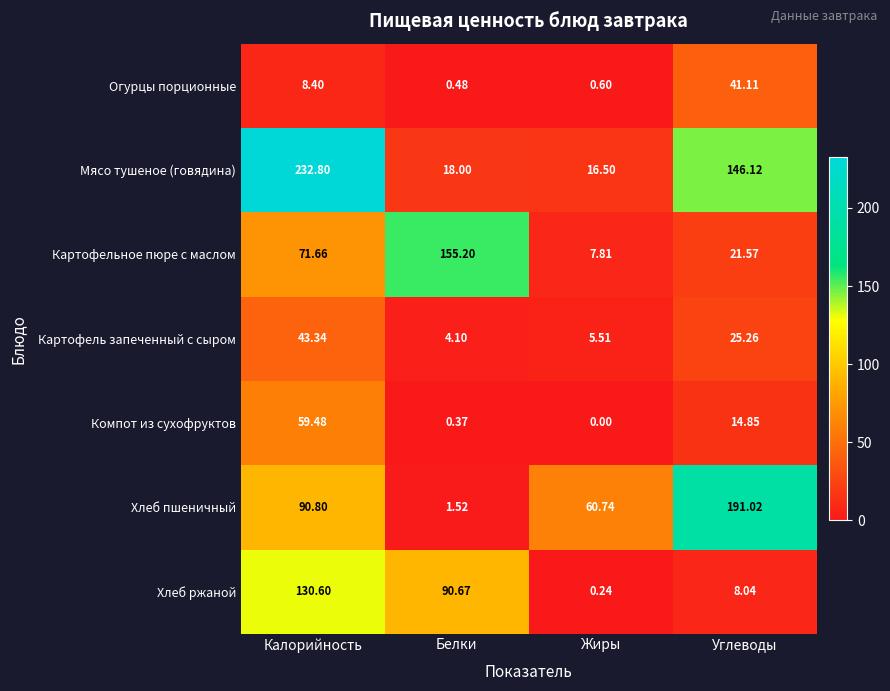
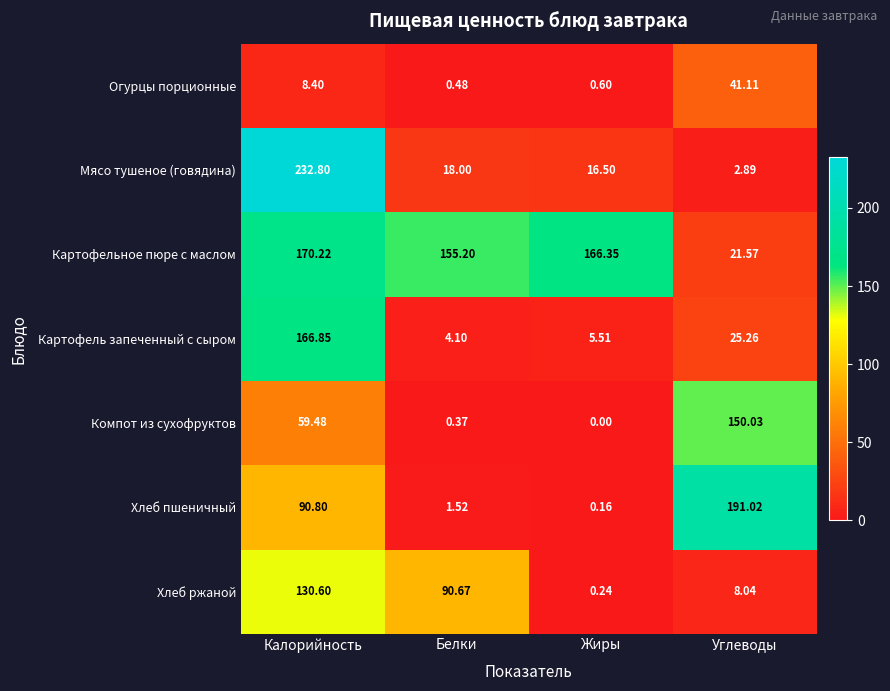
Мясо тушеное (говядина), Углеводы: 146.12 -> 2.89
Картофельное пюре с маслом, Калорийность: 71.66 -> 170.22
Картофельное пюре с маслом, Жиры: 7.81 -> 166.35
Картофель запеченный с сыром, Калорийность: 43.34 -> 166.85
Компот из сухофруктов, Углеводы: 14.85 -> 150.03
Хлеб пшеничный, Жиры: 60.74 -> 0.16
